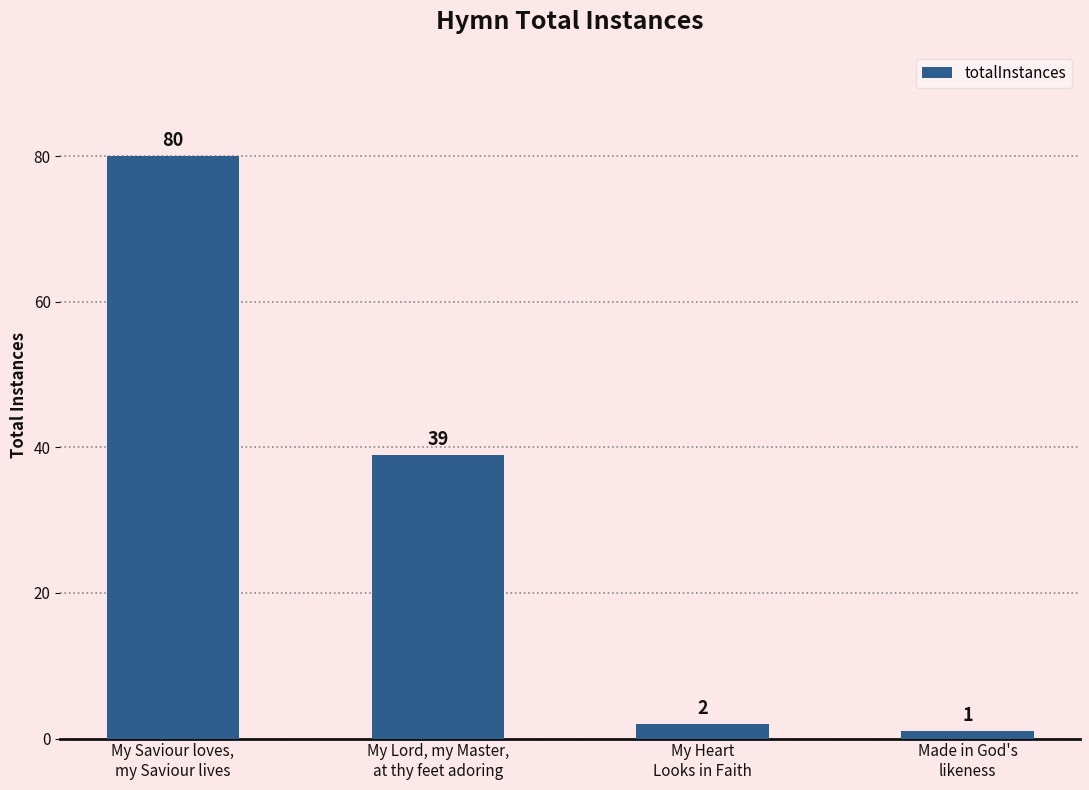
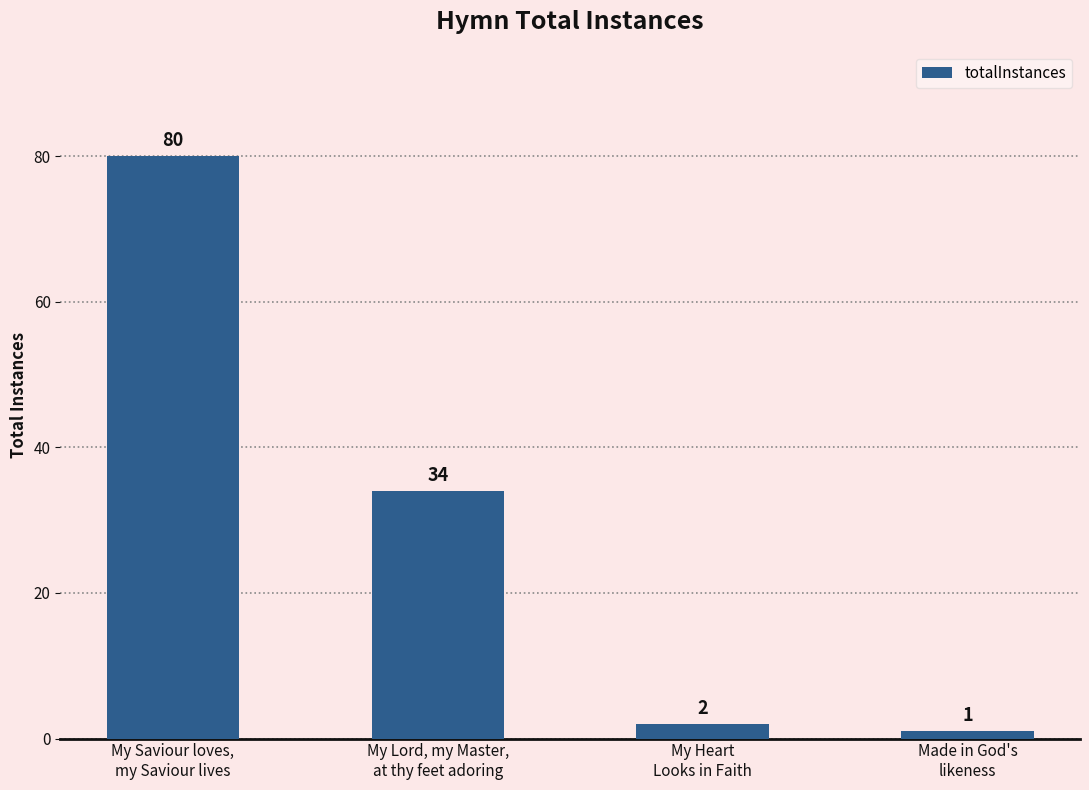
My Lord, my Master, at thy feet adoring: 39 -> 34
